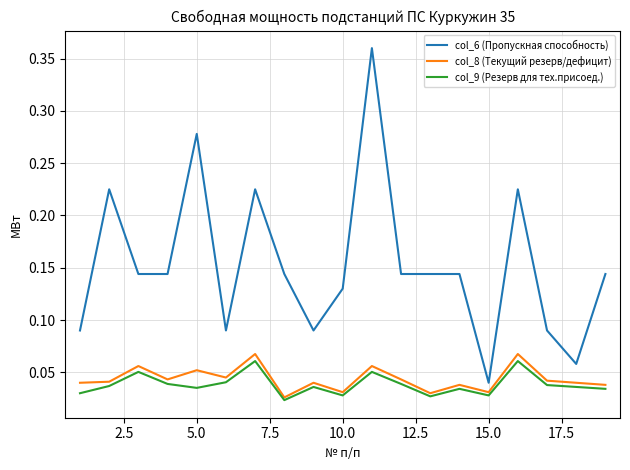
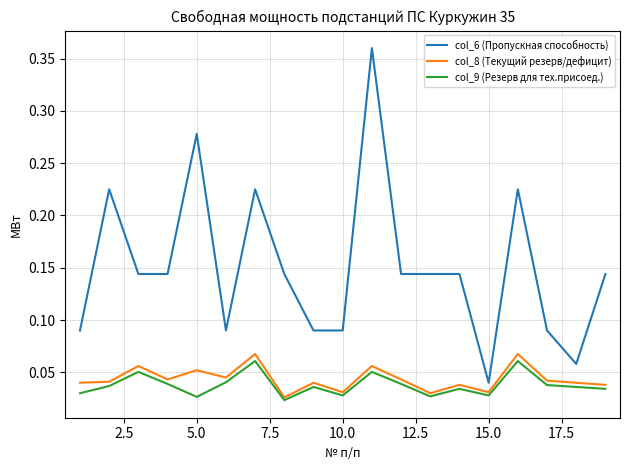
col_9 (Резерв для тех.присоед.), 5.0: 0.035 -> 0.027
col_6 (Пропускная способность), 10.0: 0.13 -> 0.09
